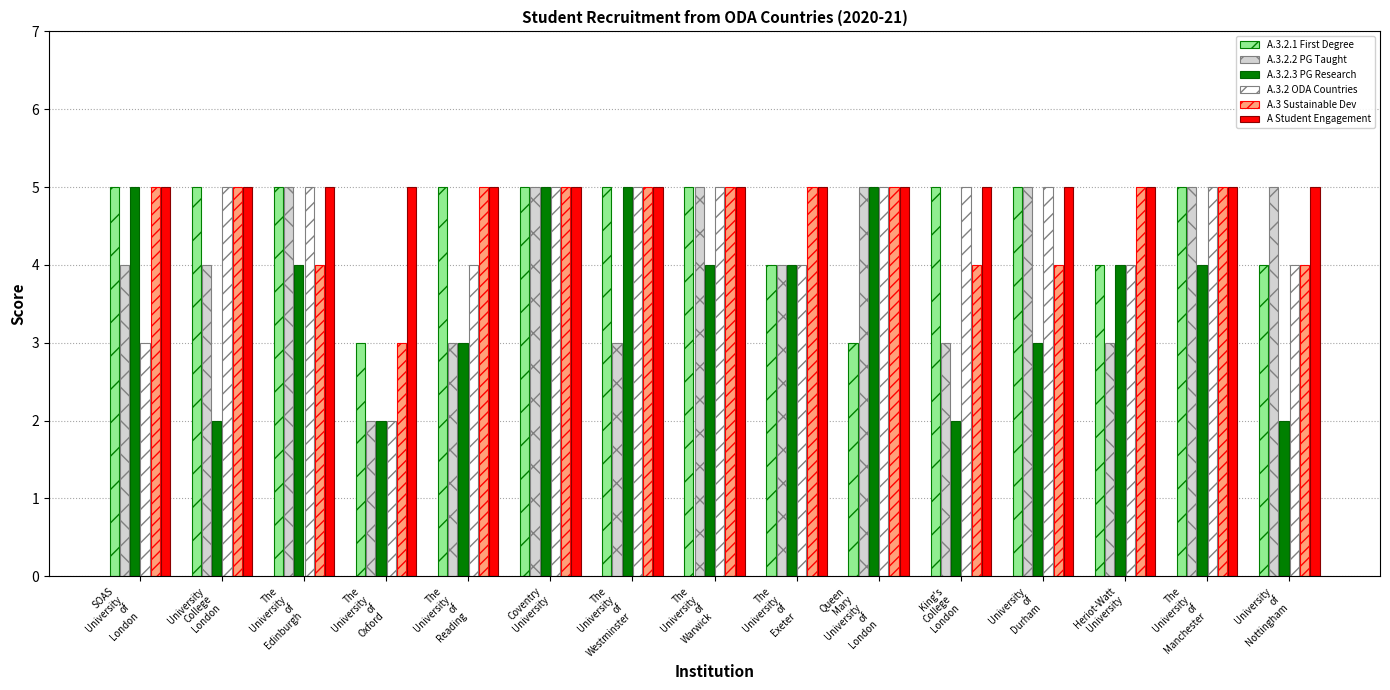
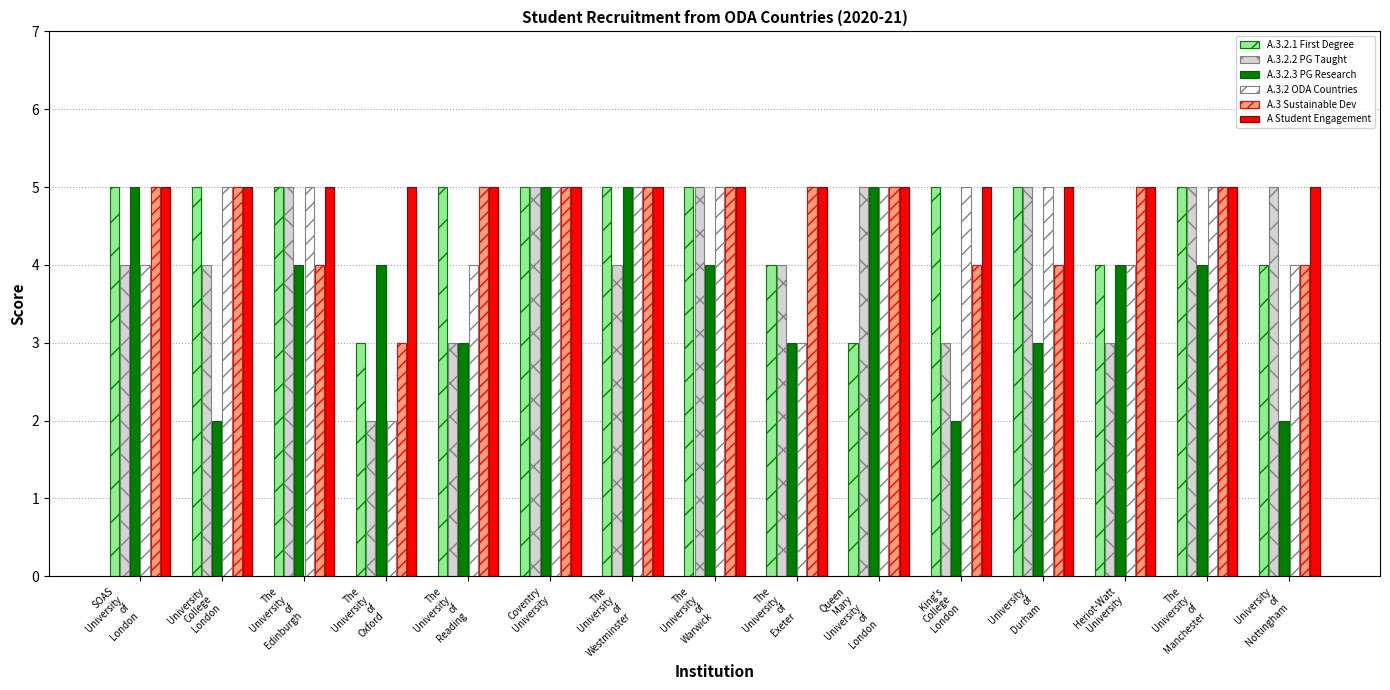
A.3.2 ODA Countries, SOAS University of London: 3 -> 4
A.3.2.3 PG Research, The University of Oxford: 2 -> 4
A.3.2.2 PG Taught, The University of Westminster: 3 -> 4
A.3.2.3 PG Research, The University of Exeter: 4 -> 3
A.3.2 ODA Countries, The University of Exeter: 4 -> 3
